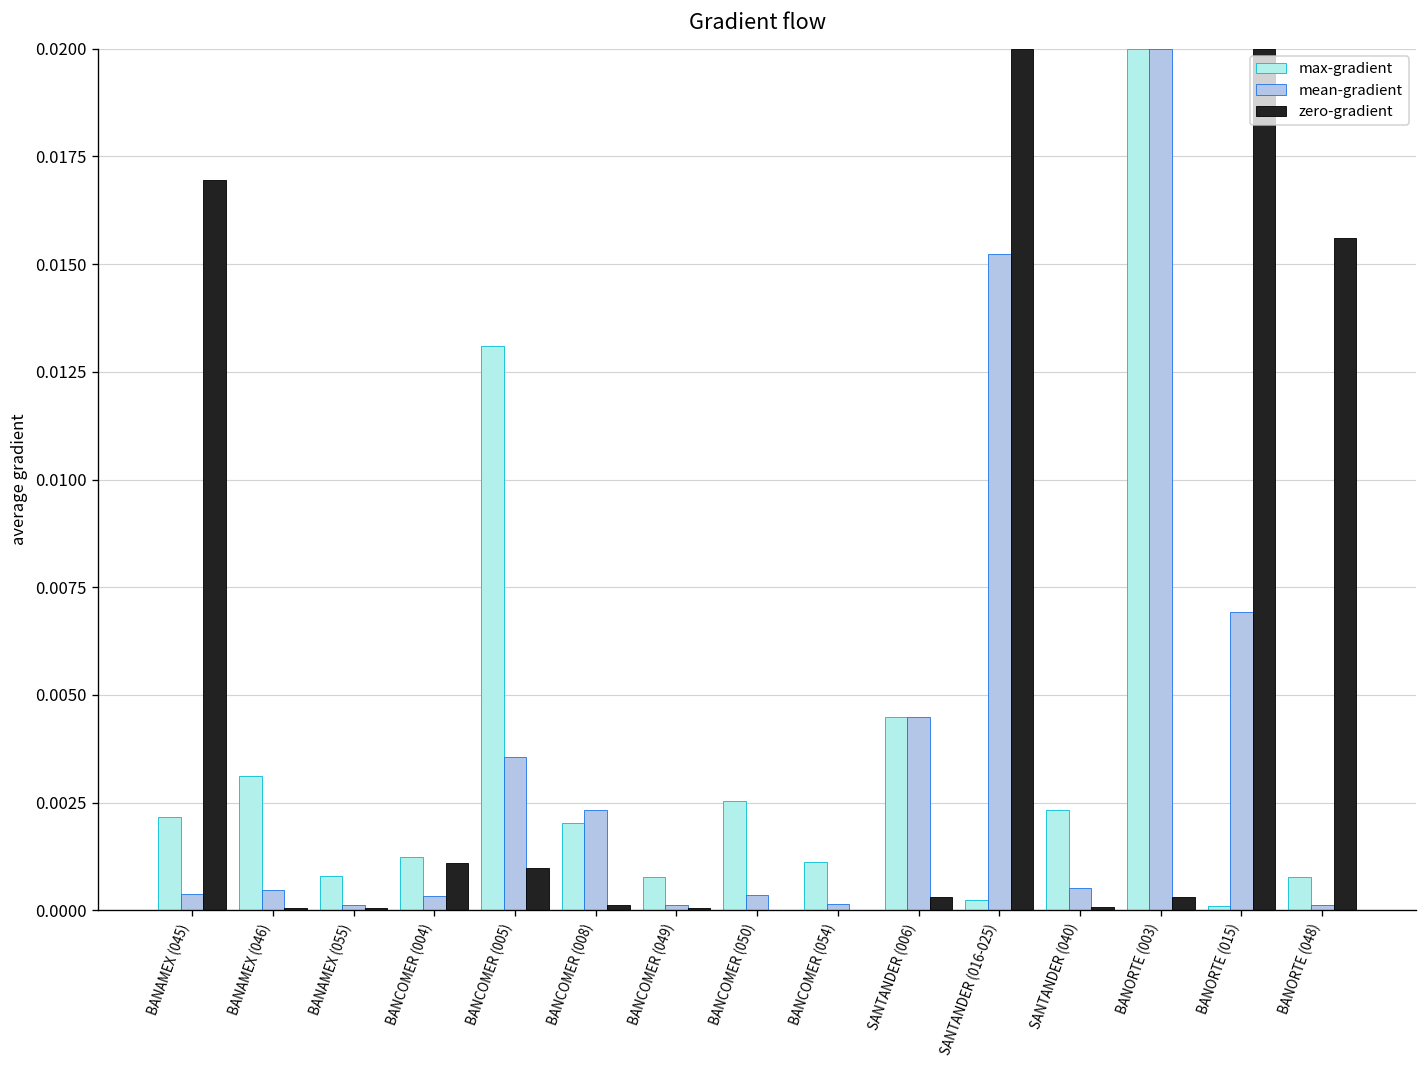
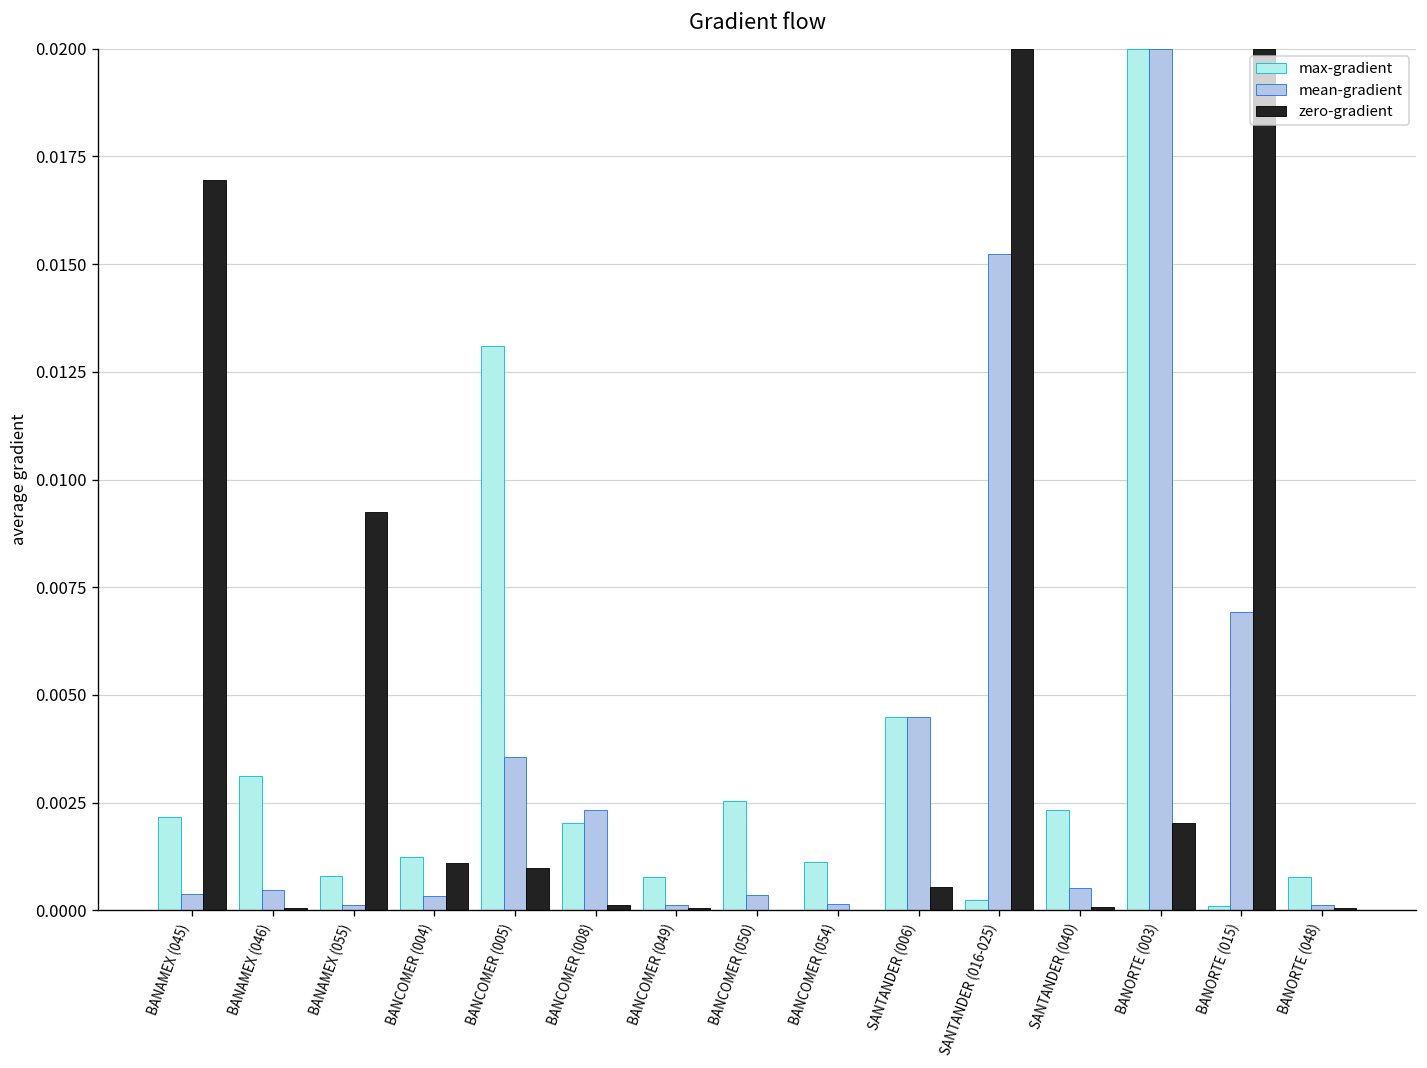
zero-gradient, BANAMEX (055): 0.0000 -> 0.0093
zero-gradient, SANTANDER (006): 0.0003 -> 0.0005
zero-gradient, BANORTE (003): 0.0003 -> 0.0020
zero-gradient, BANORTE (048): 0.0156 -> 0.0000
